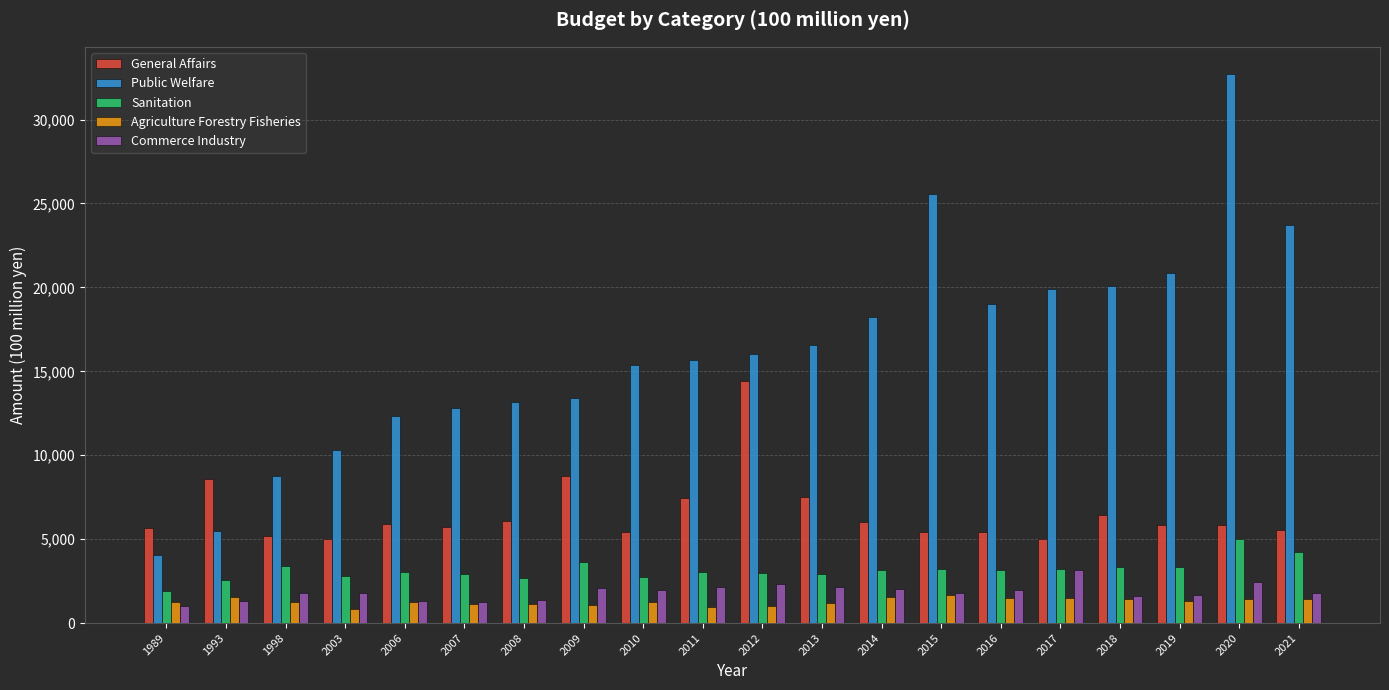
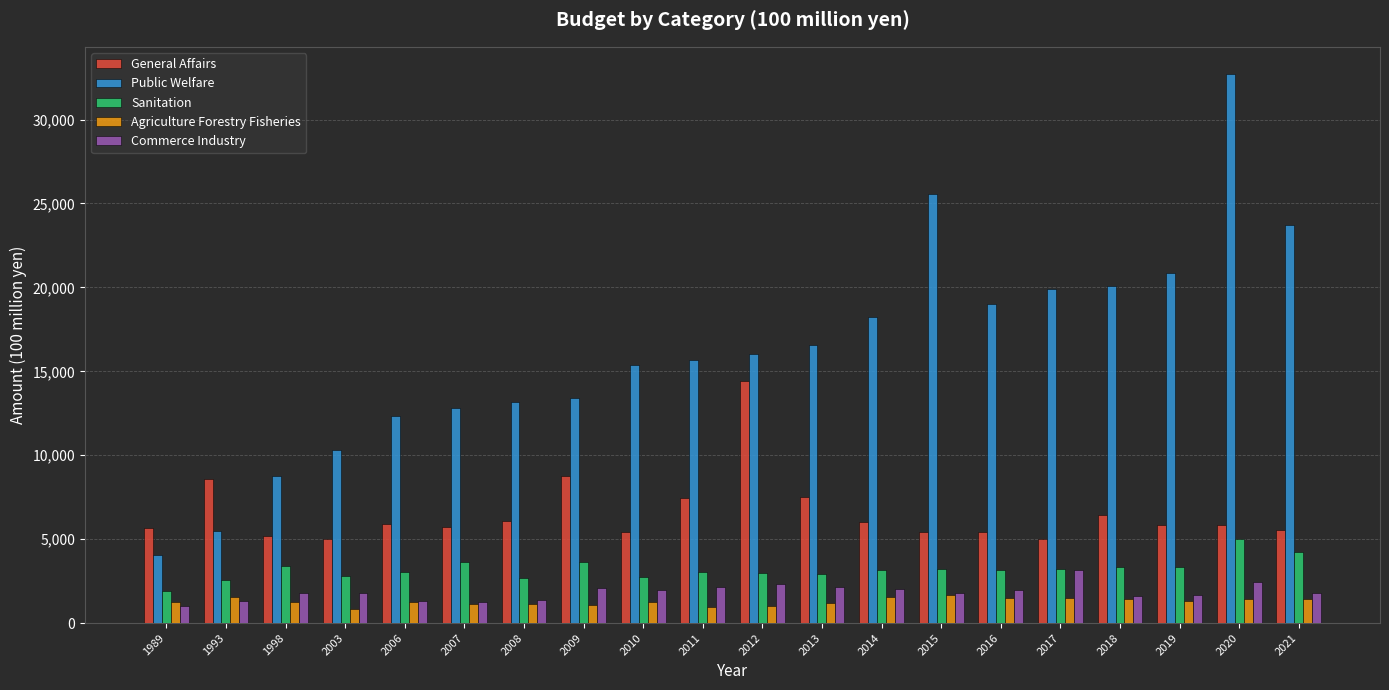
Sanitation, 2007: 2,900 -> 3,600
